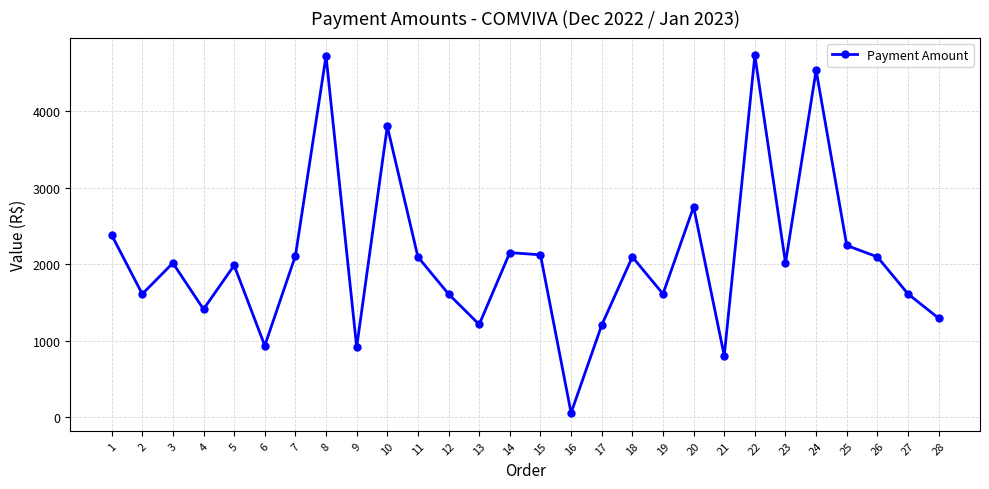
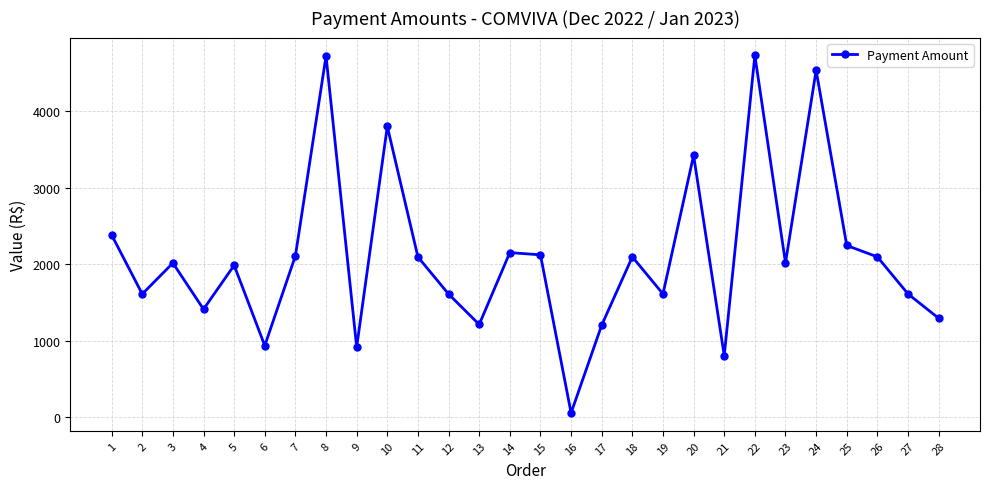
20: 2800 -> 3400
